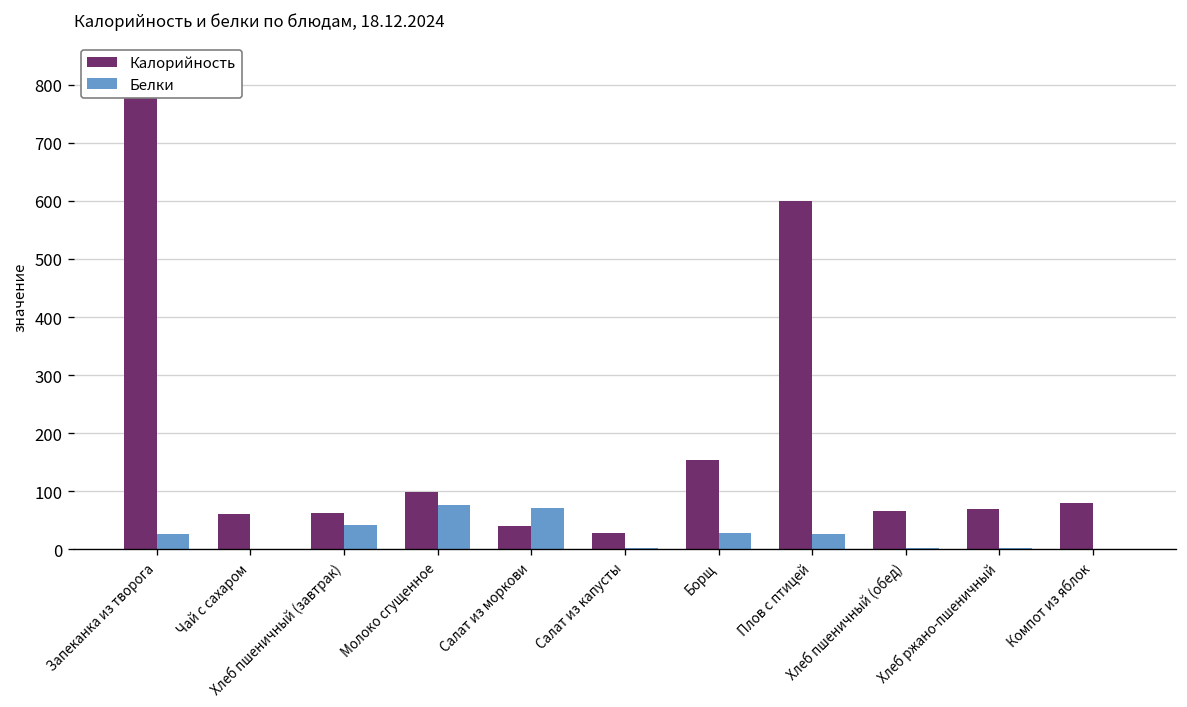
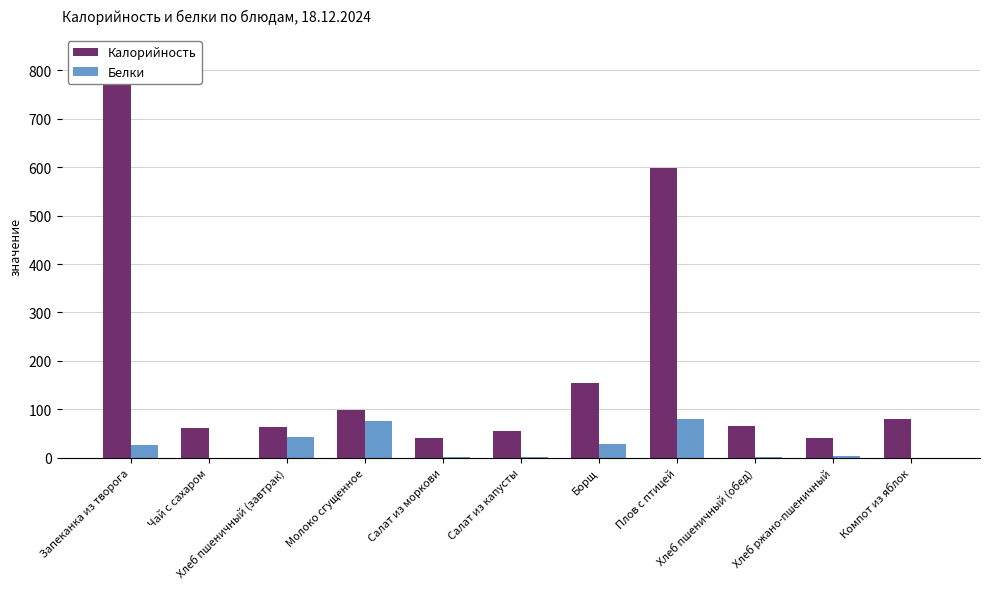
Белки, Салат из моркови: 70 -> 0
Калорийность, Салат из капусты: 30 -> 60
Белки, Плов с птицей: 30 -> 80
Калорийность, Хлеб ржано-пшеничный: 70 -> 40
